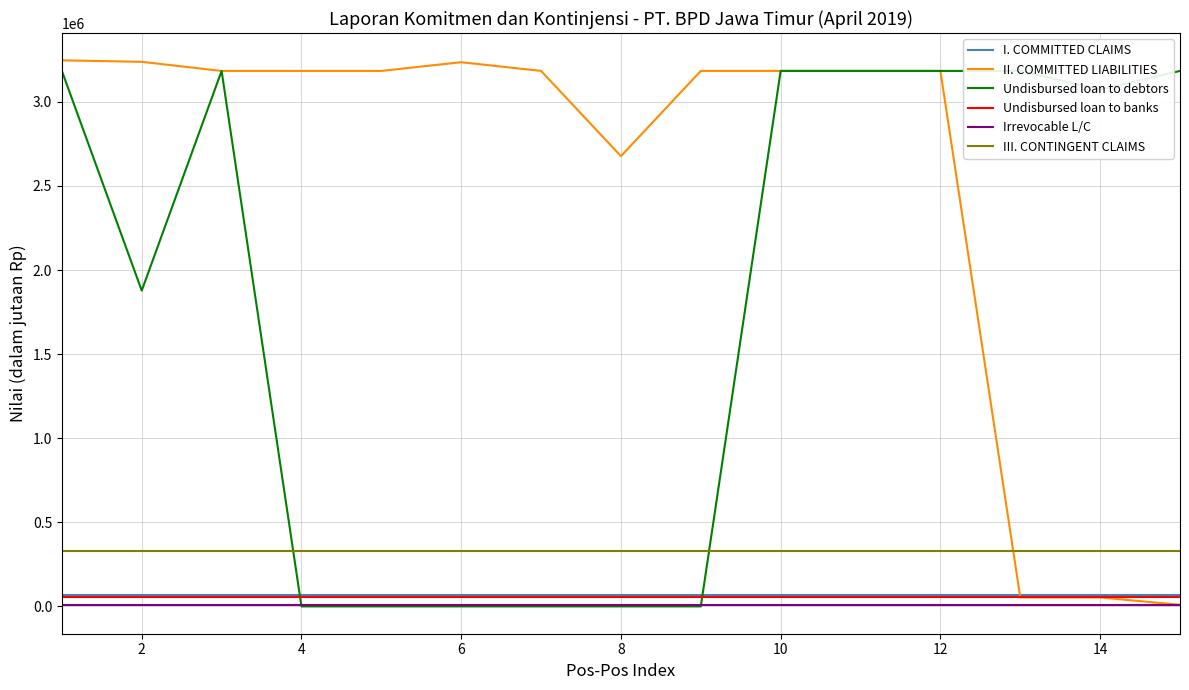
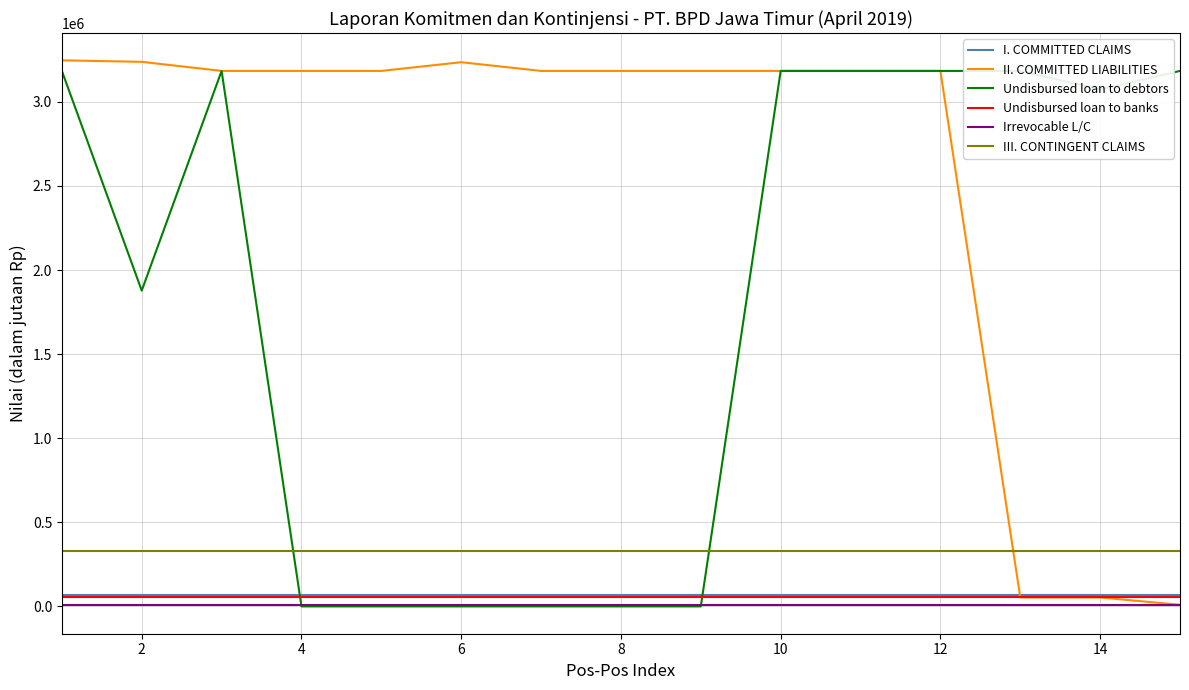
II. COMMITTED LIABILITIES, 8: 2680000 -> 3180000
